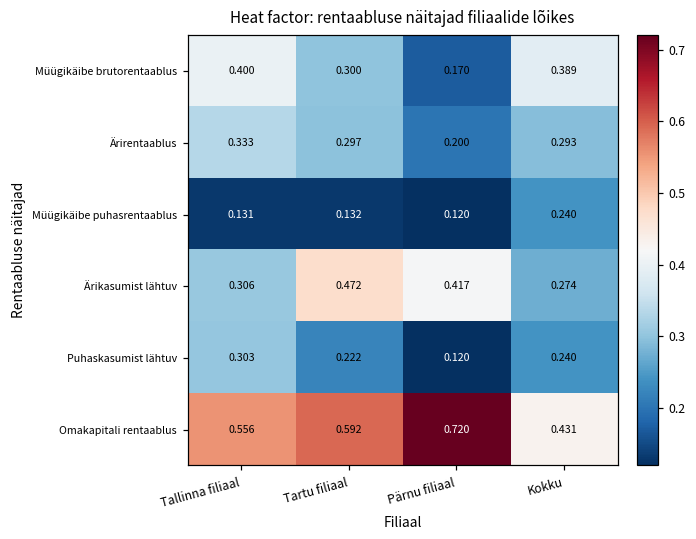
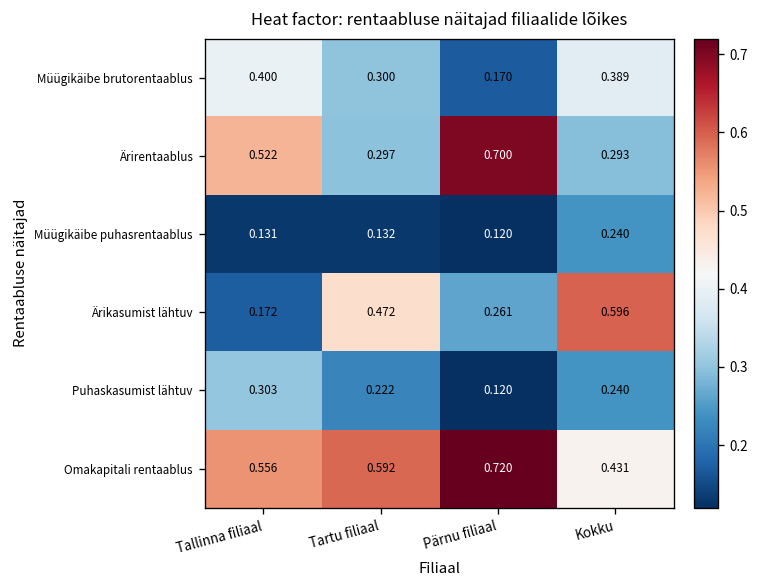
Ärirentaablus, Tallinna filiaal: 0.333 -> 0.522
Ärirentaablus, Pärnu filiaal: 0.200 -> 0.700
Ärikasumist lähtuv, Tallinna filiaal: 0.306 -> 0.172
Ärikasumist lähtuv, Pärnu filiaal: 0.417 -> 0.261
Ärikasumist lähtuv, Kokku: 0.274 -> 0.596
